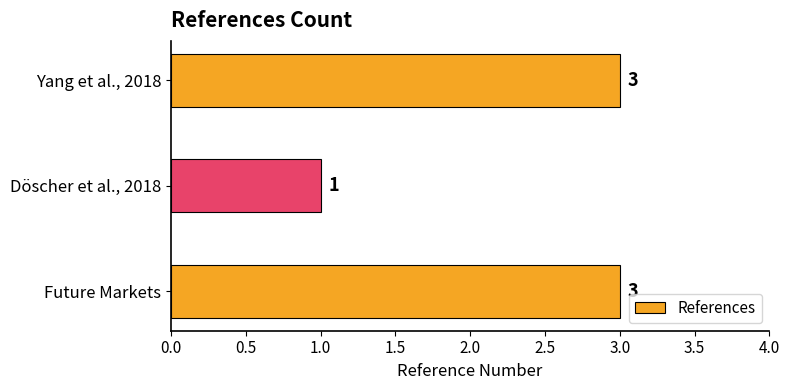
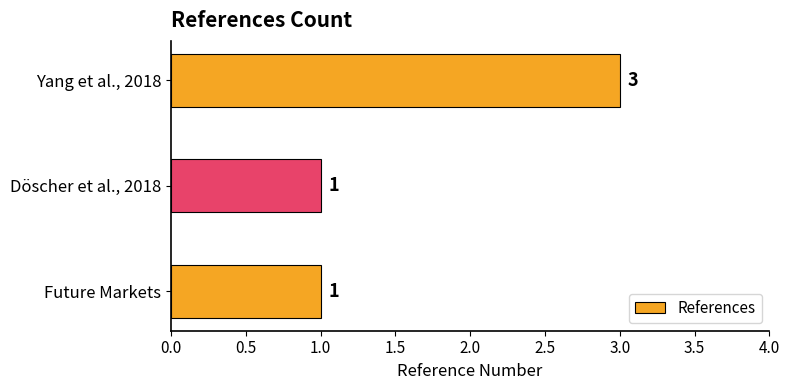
Future Markets: 3 -> 1
